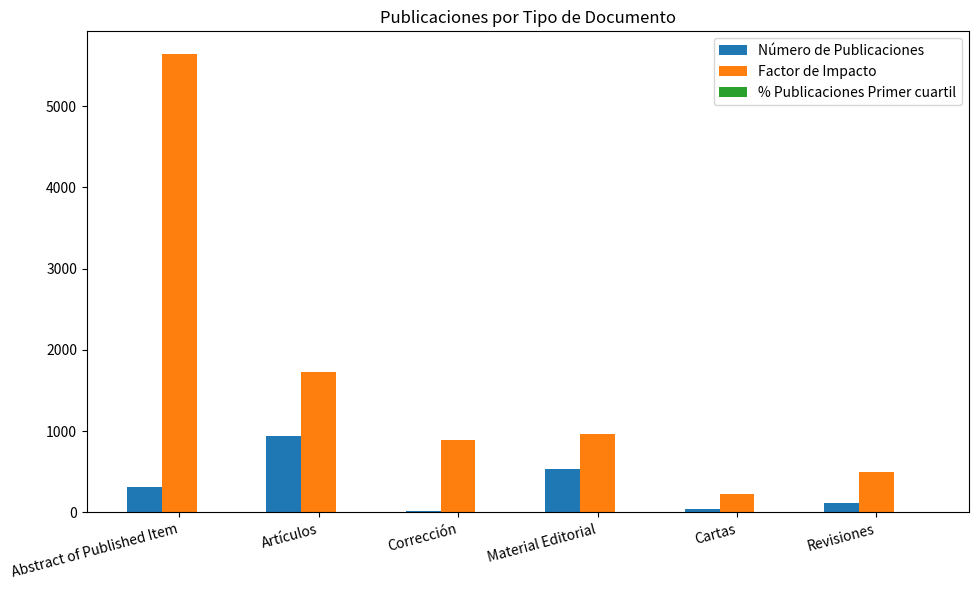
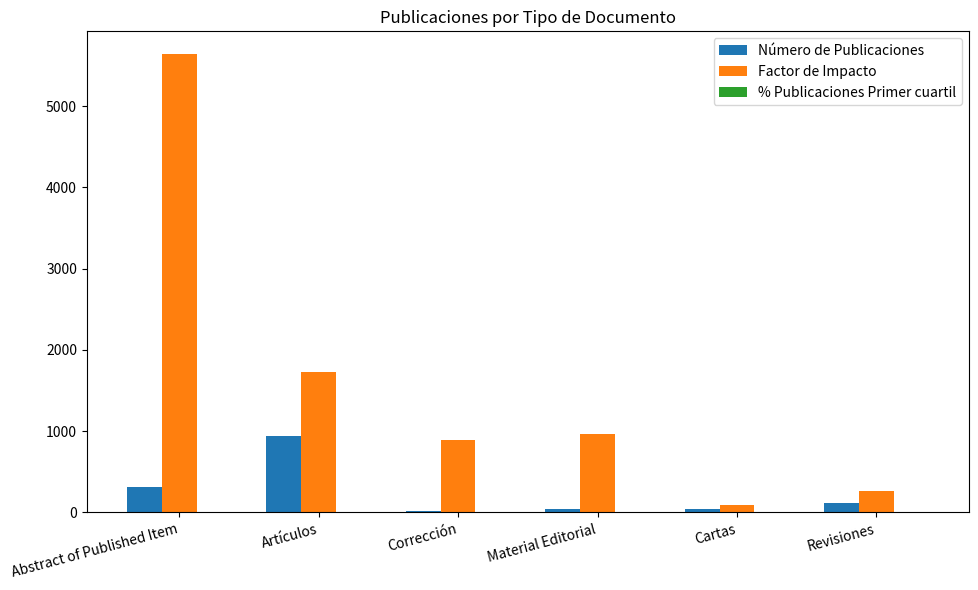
Número de Publicaciones, Material Editorial: 500 -> 0
Factor de Impacto, Cartas: 200 -> 100
Factor de Impacto, Revisiones: 500 -> 300
